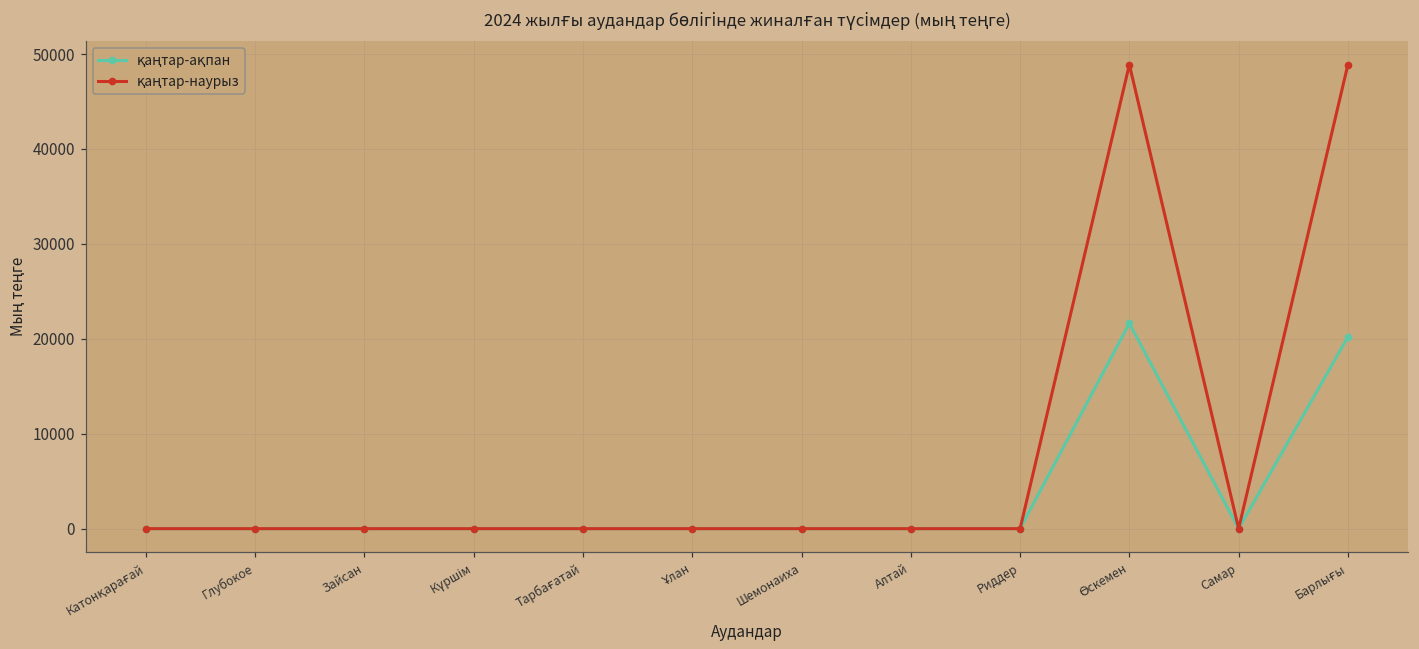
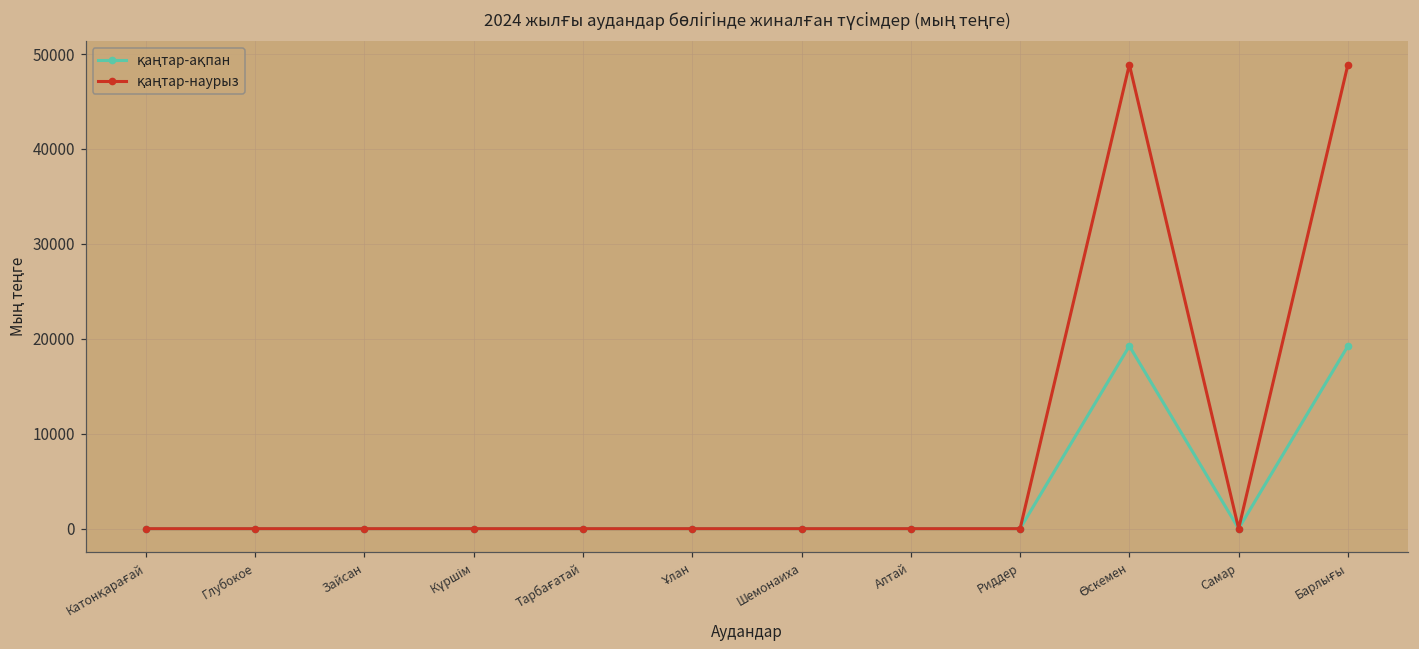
қаңтар-ақпан, Өскемен: 22000 -> 19000
қаңтар-ақпан, Барлығы: 20000 -> 19000
